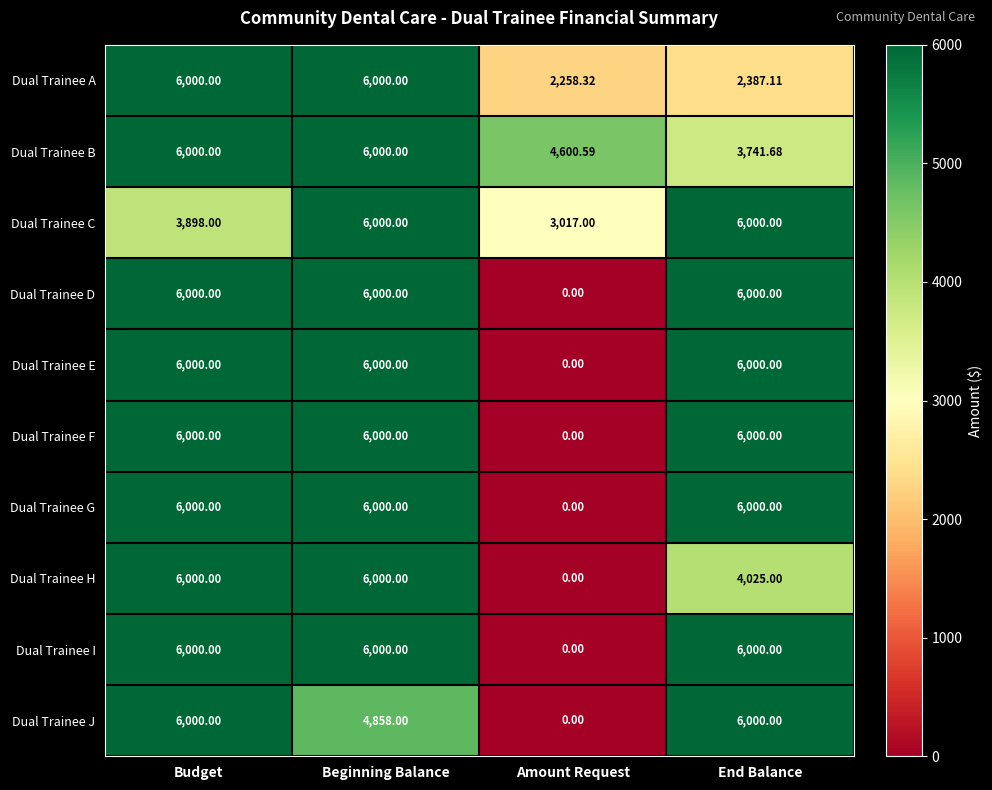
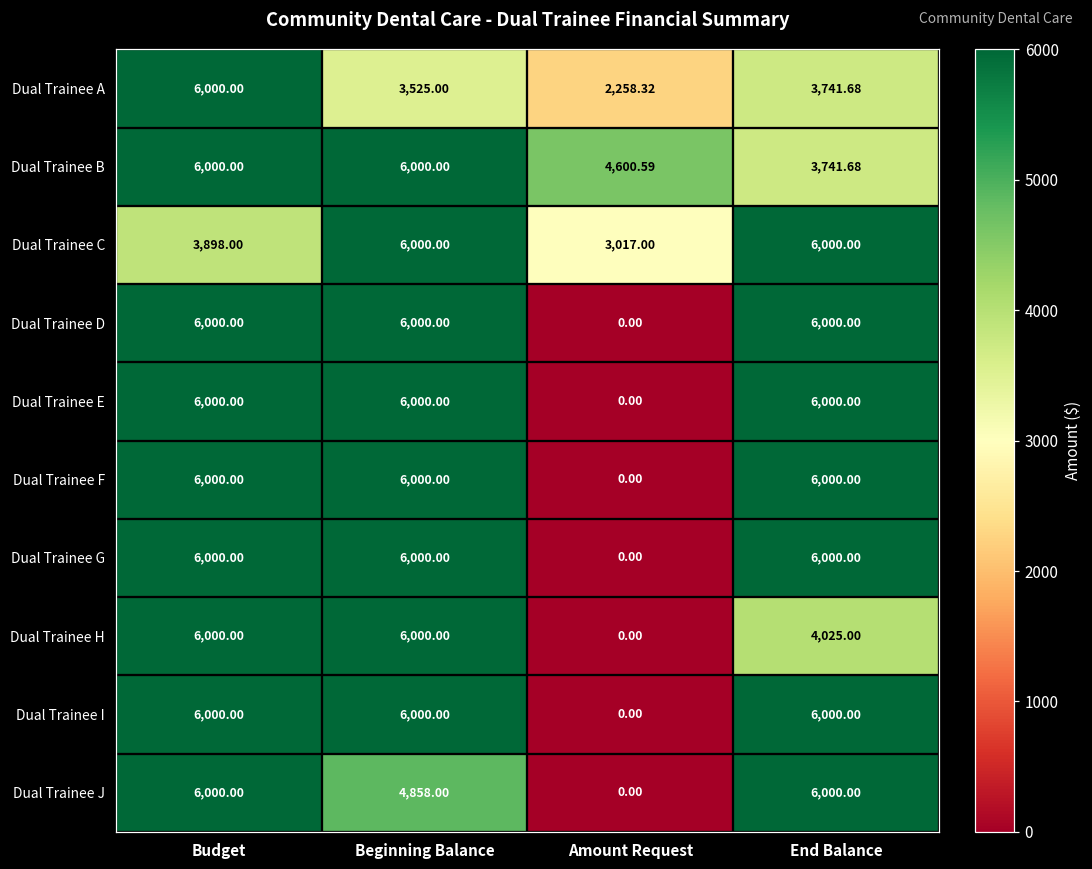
Dual Trainee A, Beginning Balance: 6,000.00 -> 3,525.00
Dual Trainee A, End Balance: 2,387.11 -> 3,741.68
